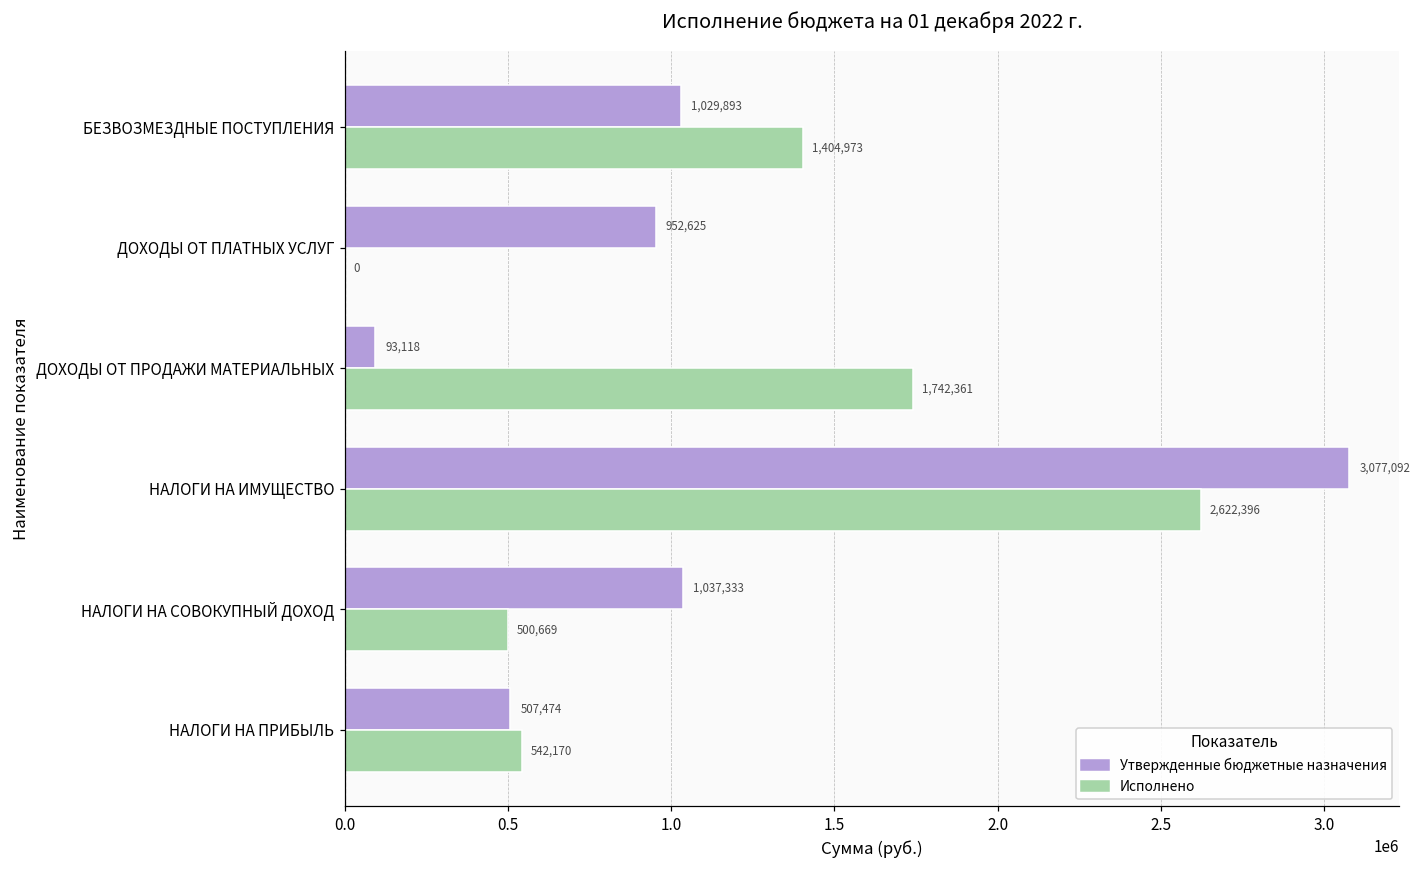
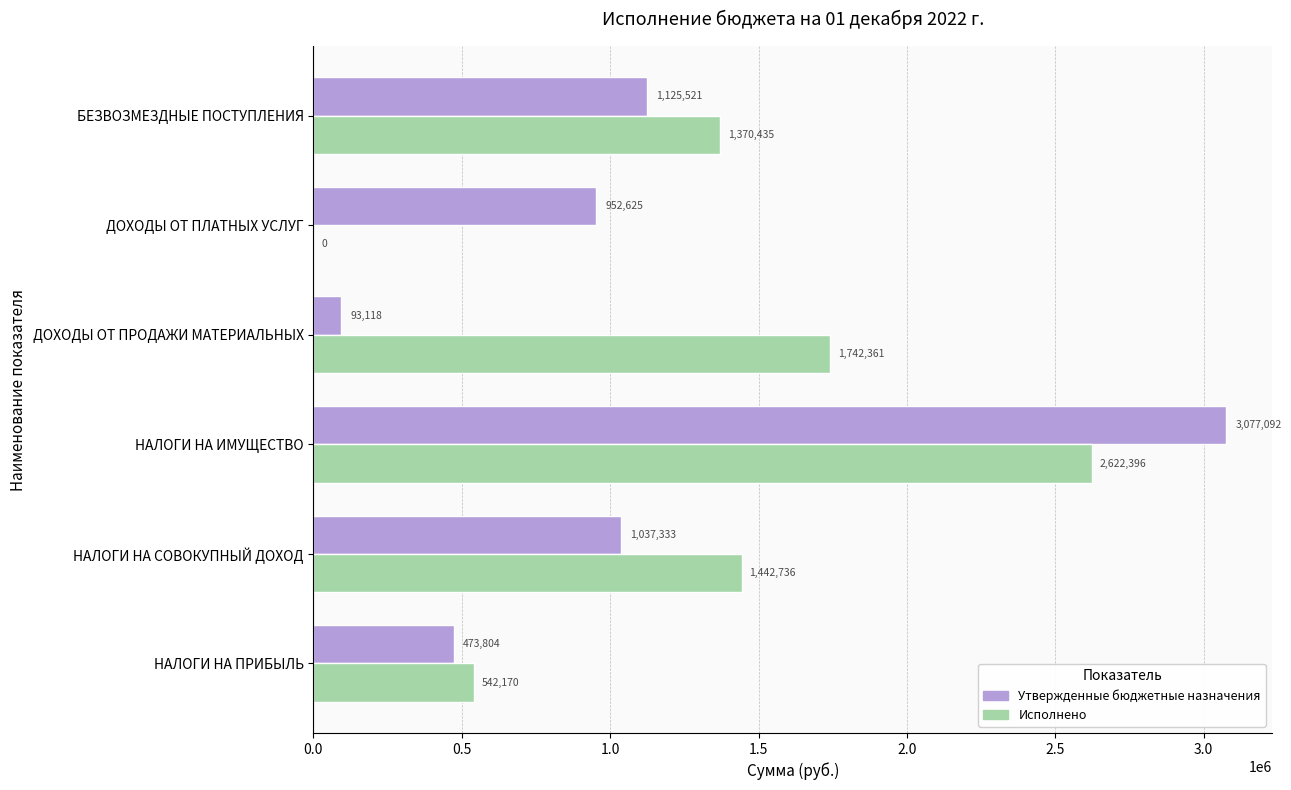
Утвержденные бюджетные назначения, БЕЗВОЗМЕЗДНЫЕ ПОСТУПЛЕНИЯ: 1,029,893 -> 1,125,521
Исполнено, БЕЗВОЗМЕЗДНЫЕ ПОСТУПЛЕНИЯ: 1,404,973 -> 1,370,435
Исполнено, НАЛОГИ НА СОВОКУПНЫЙ ДОХОД: 500,669 -> 1,442,736
Утвержденные бюджетные назначения, НАЛОГИ НА ПРИБЫЛЬ: 507,474 -> 473,804
